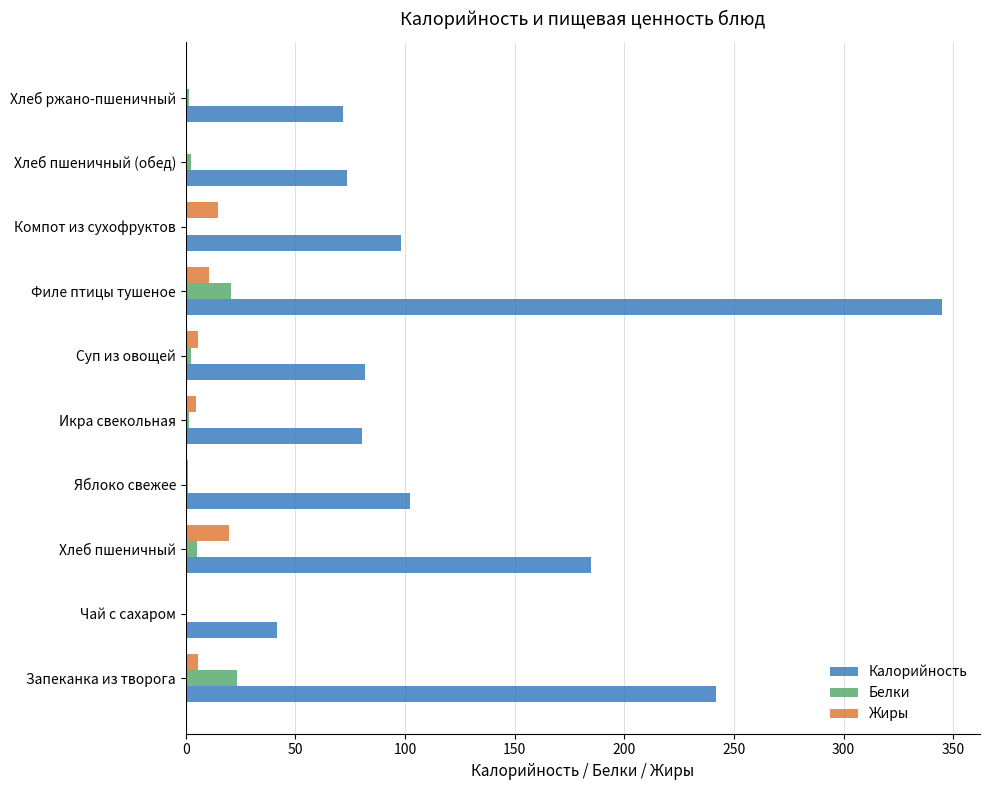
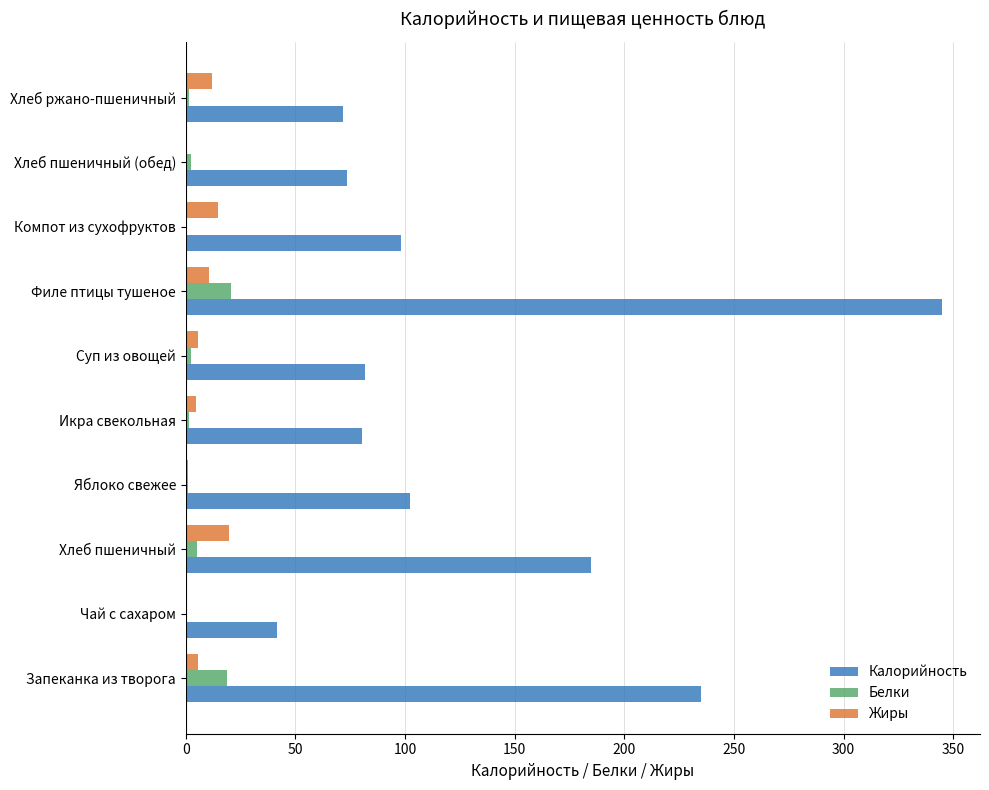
Жиры, Хлеб ржано-пшеничный: 0 -> 12
Белки, Запеканка из творога: 24 -> 19
Калорийность, Запеканка из творога: 242 -> 235
